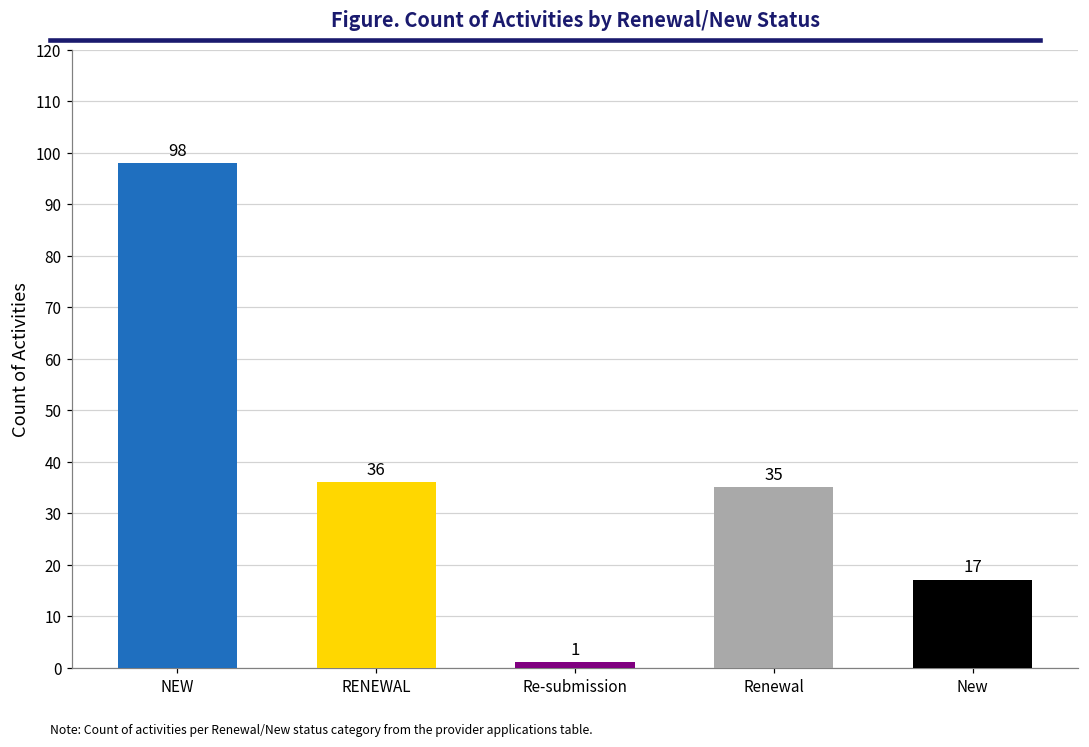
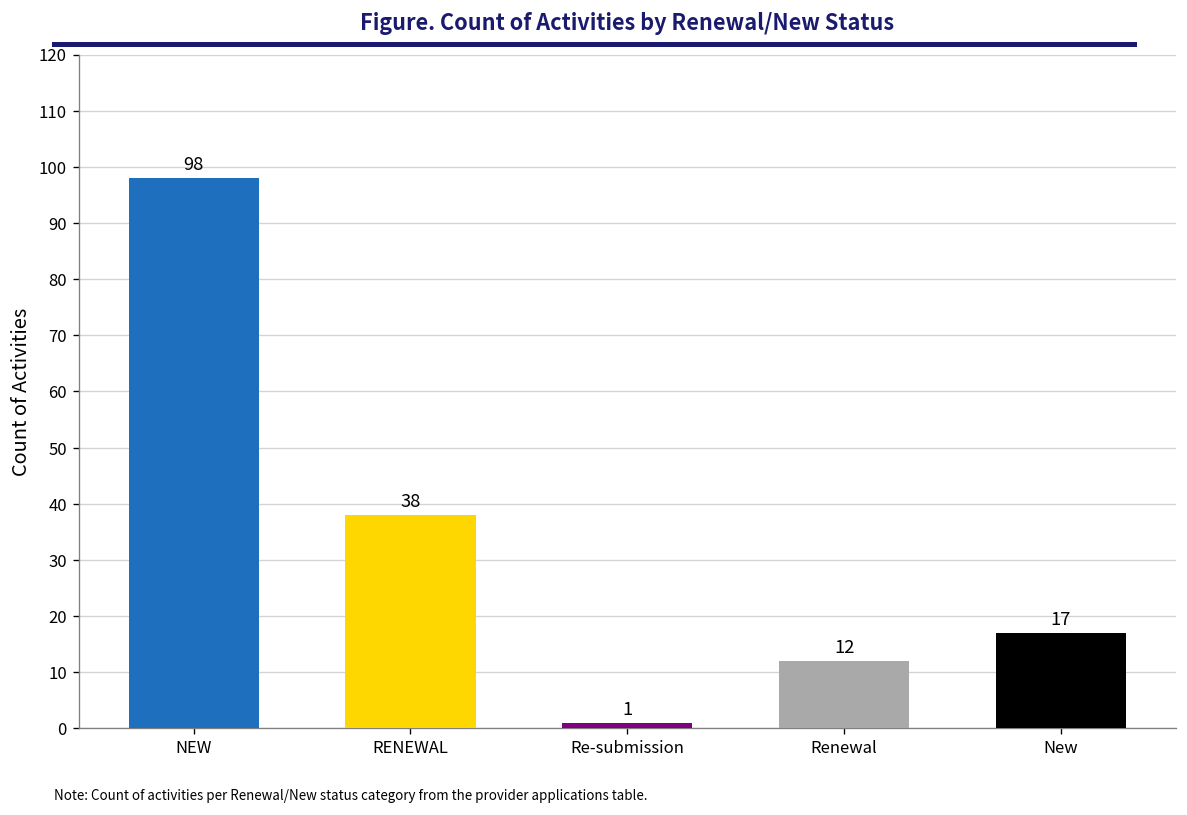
RENEWAL: 36 -> 38
Renewal: 35 -> 12
